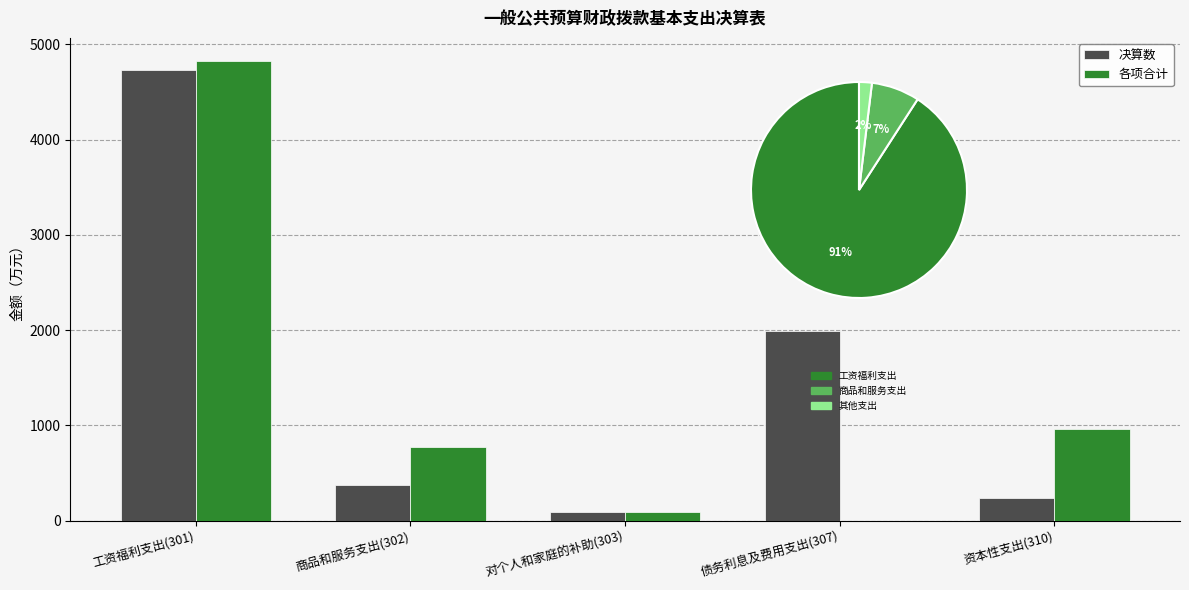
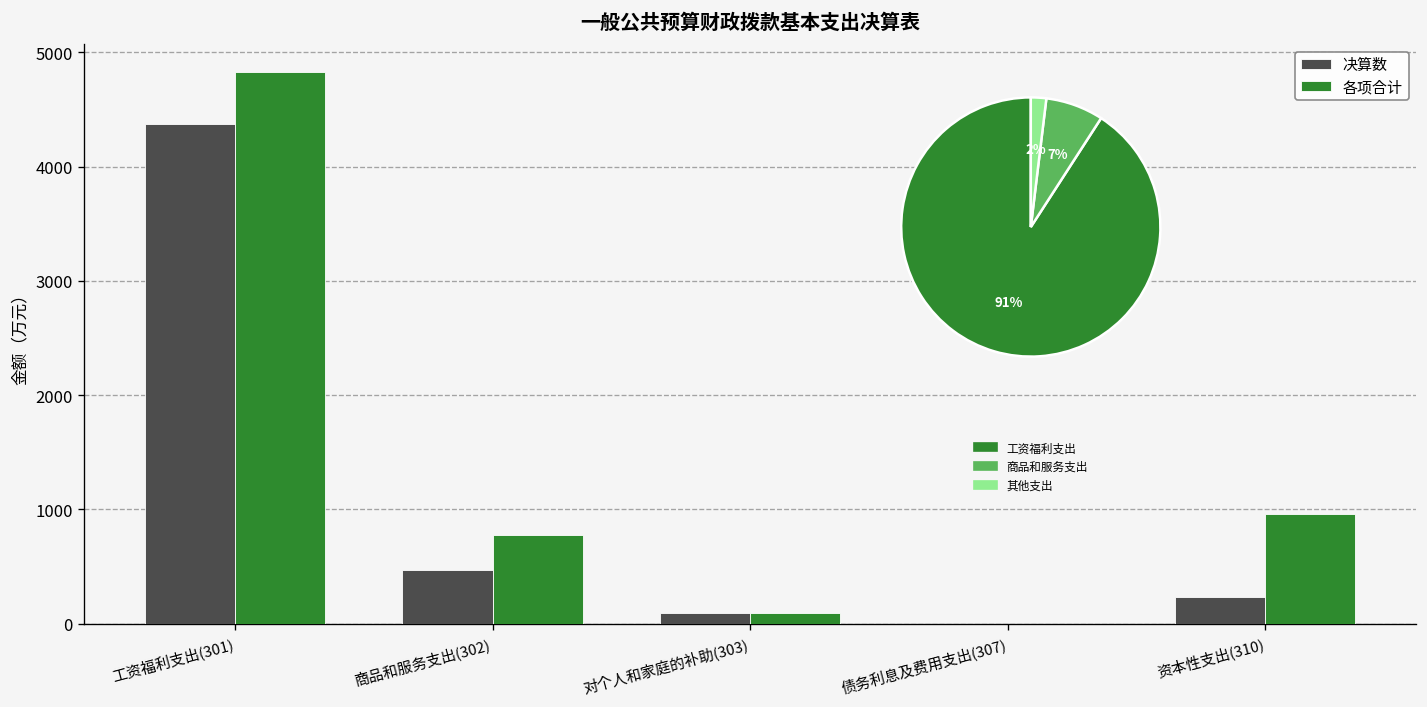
一般公共预算财政拨款基本支出决算表, 决算数, 工资福利支出(301): 4700 -> 4400
一般公共预算财政拨款基本支出决算表, 决算数, 商品和服务支出(302): 400 -> 500
一般公共预算财政拨款基本支出决算表, 决算数, 债务利息及费用支出(307): 2000 -> 0
